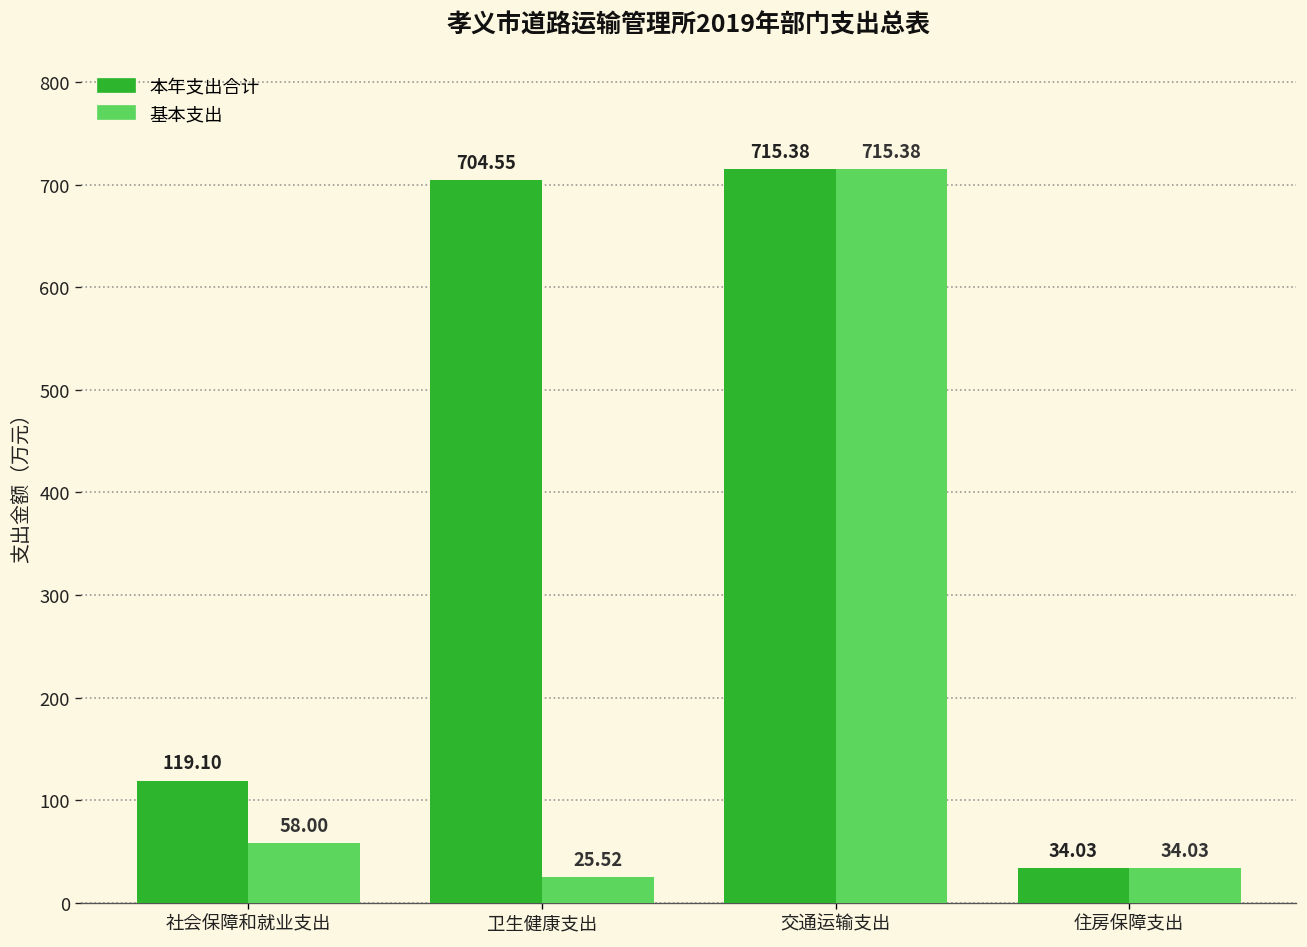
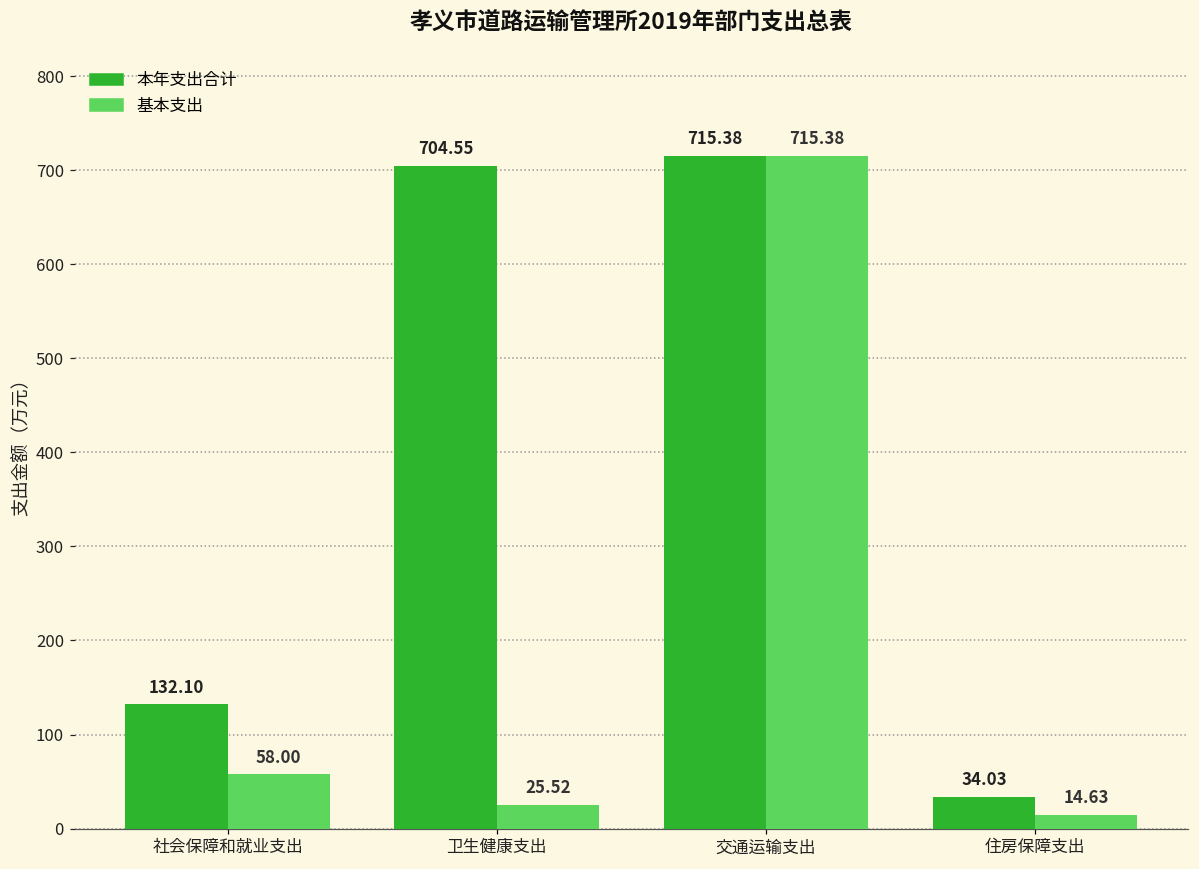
本年支出合计, 社会保障和就业支出: 119.10 -> 132.10
基本支出, 住房保障支出: 34.03 -> 14.63
